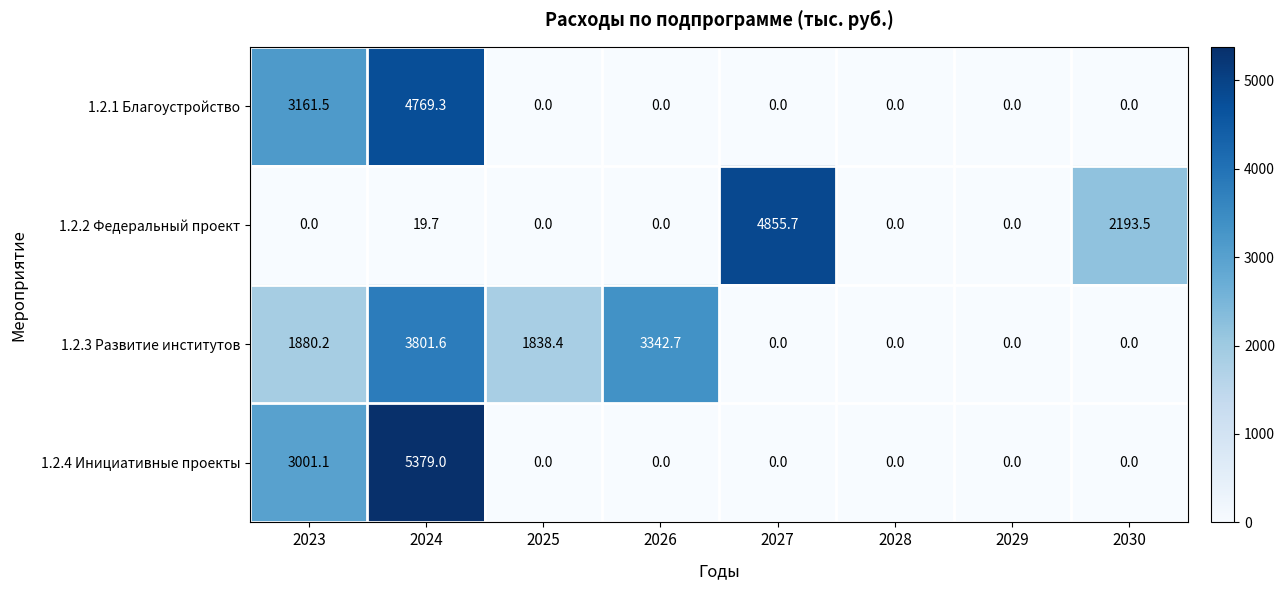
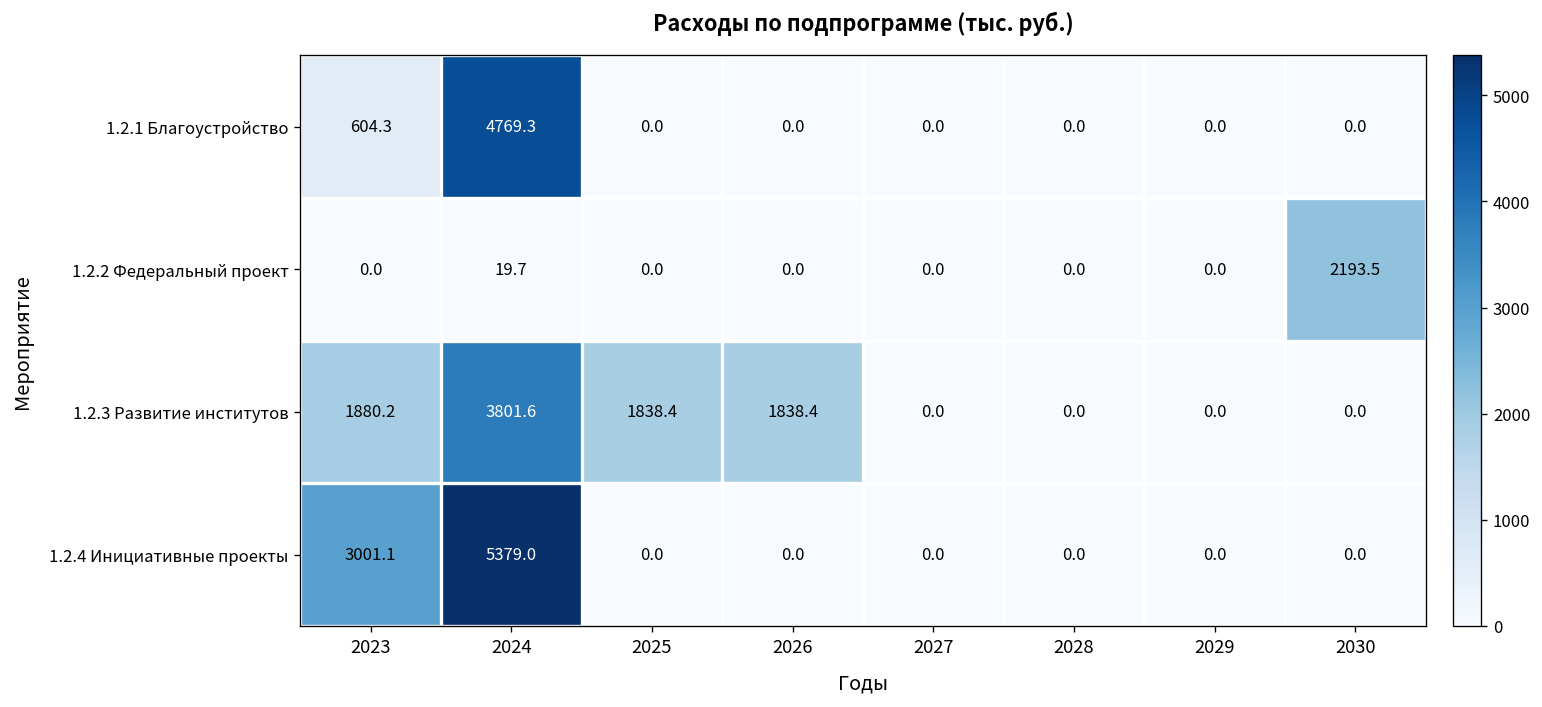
1.2.1 Благоустройство, 2023: 3161.5 -> 604.3
1.2.2 Федеральный проект, 2027: 4855.7 -> 0.0
1.2.3 Развитие институтов, 2026: 3342.7 -> 1838.4
